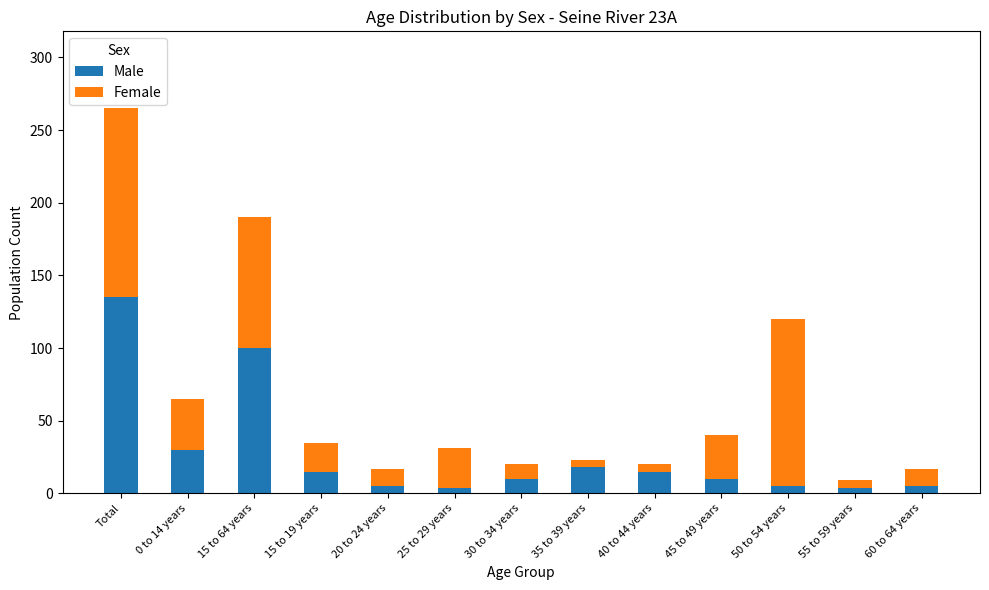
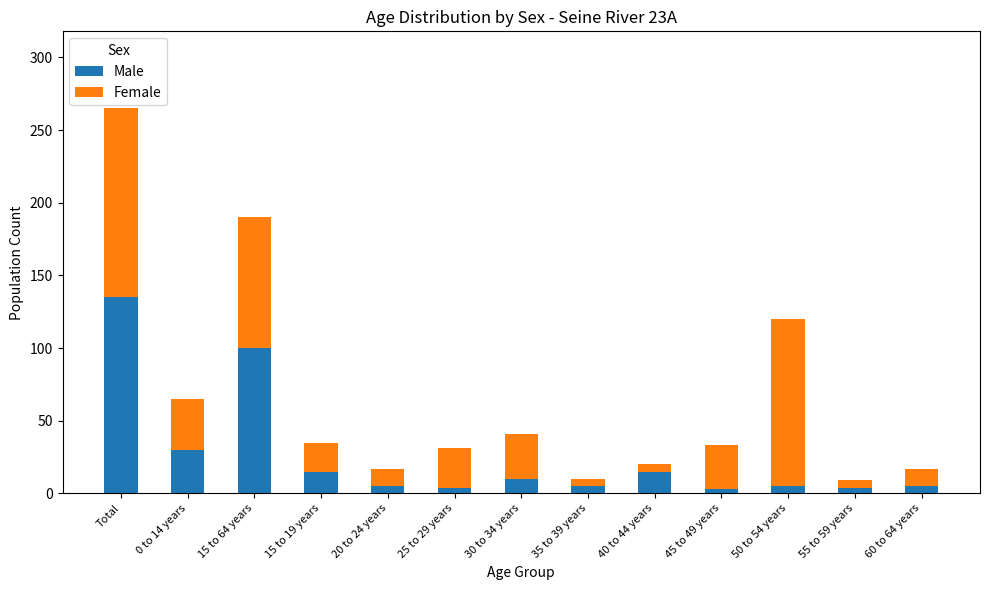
Female, 30 to 34 years: 10 -> 31
Male, 35 to 39 years: 18 -> 5
Male, 45 to 49 years: 10 -> 3
